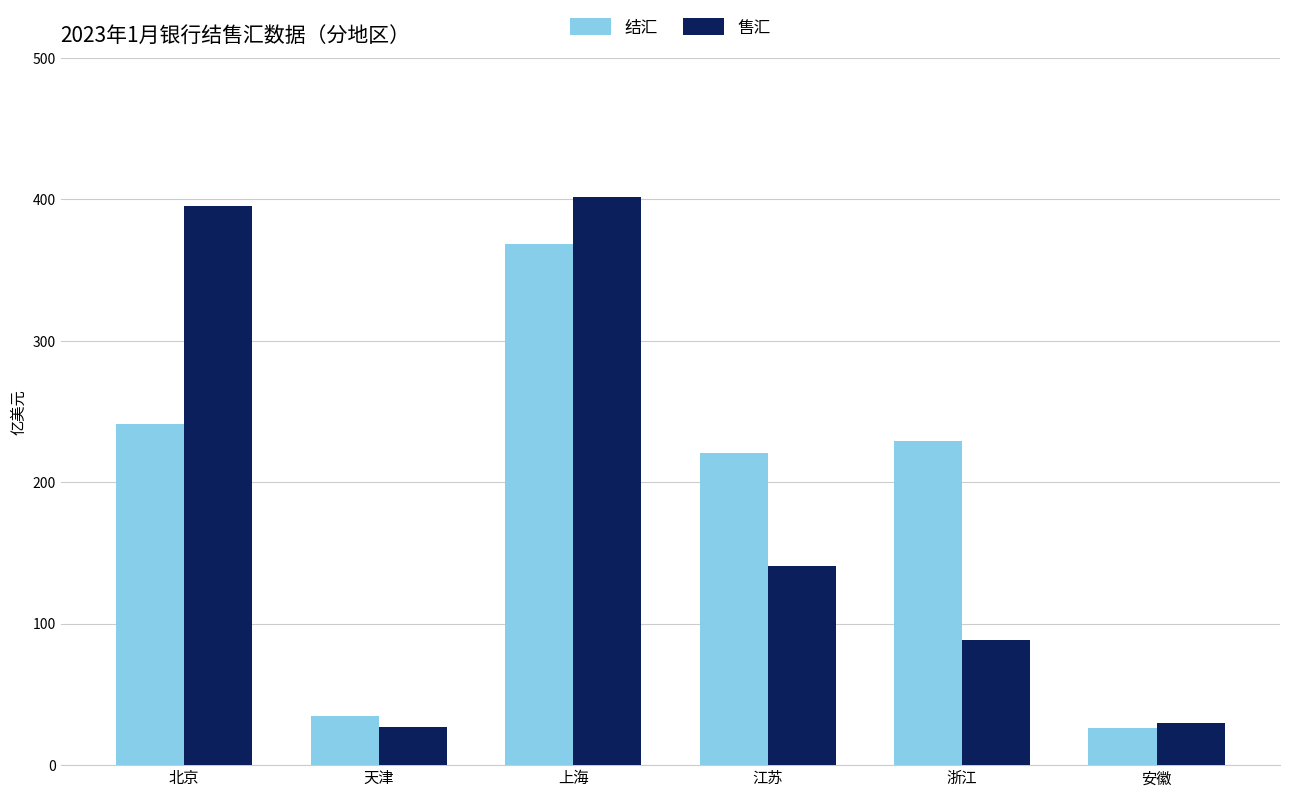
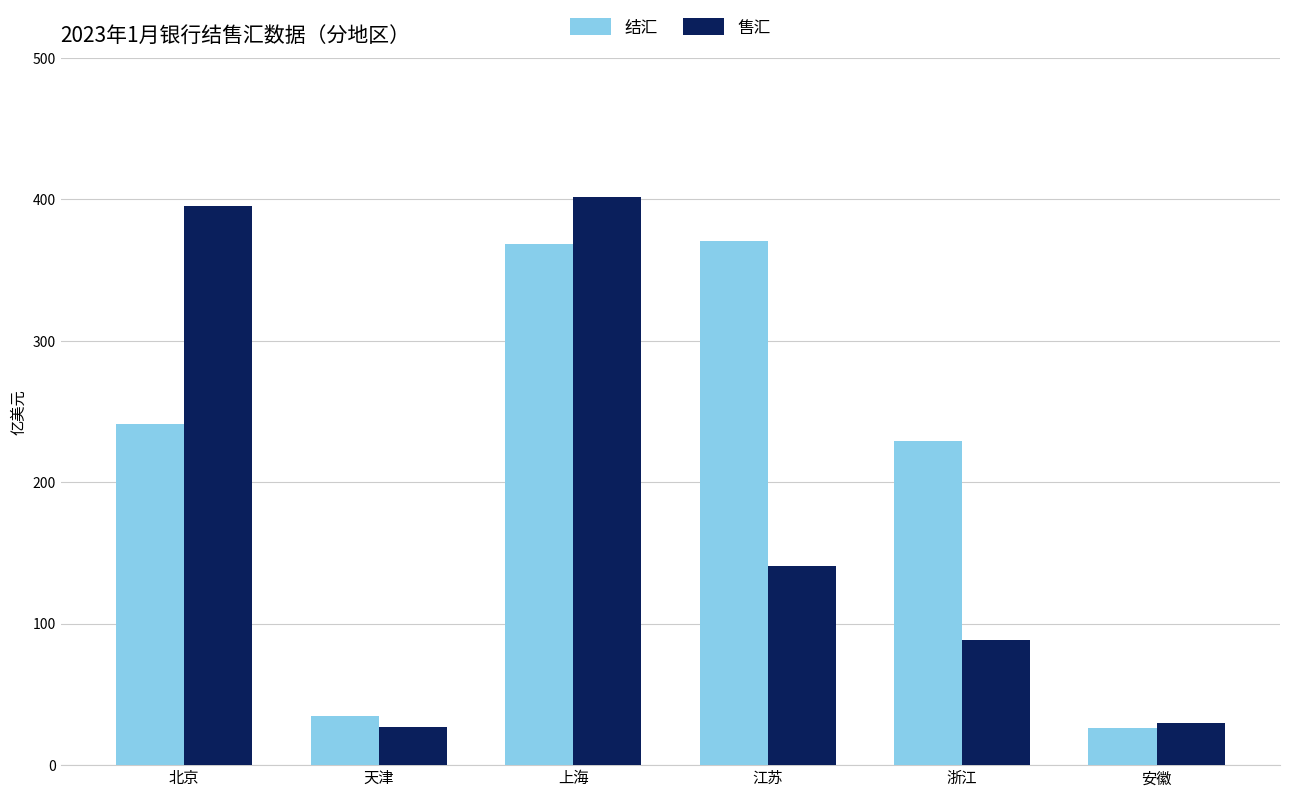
结汇, 江苏: 221 -> 370
